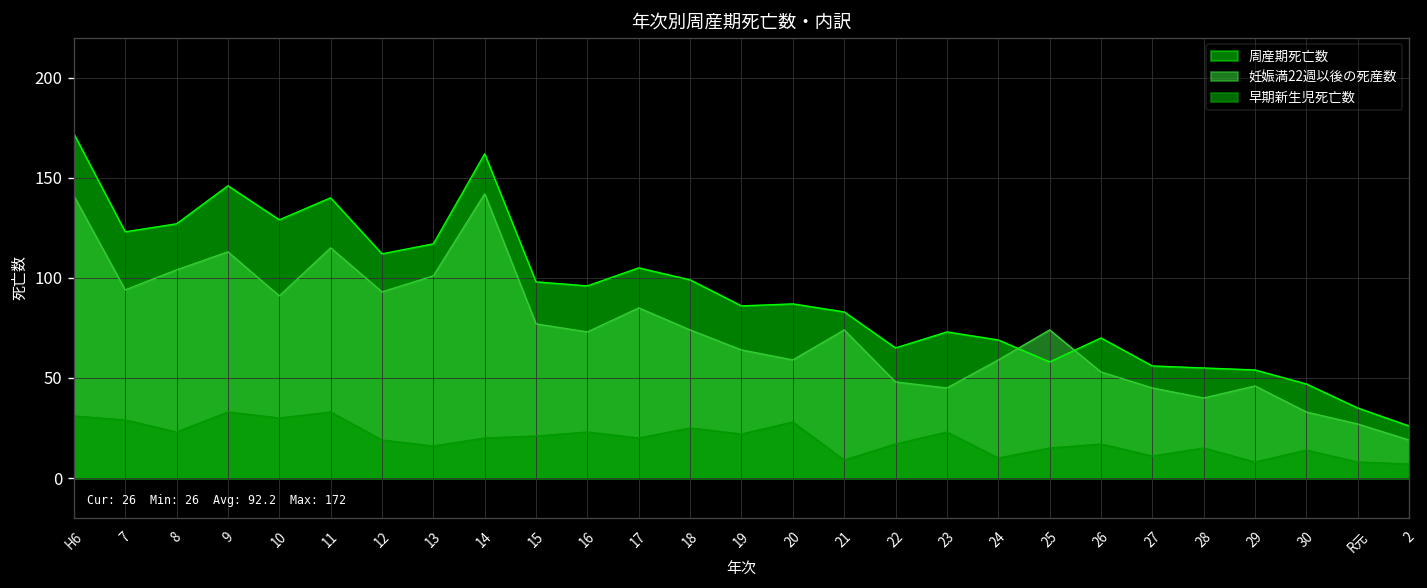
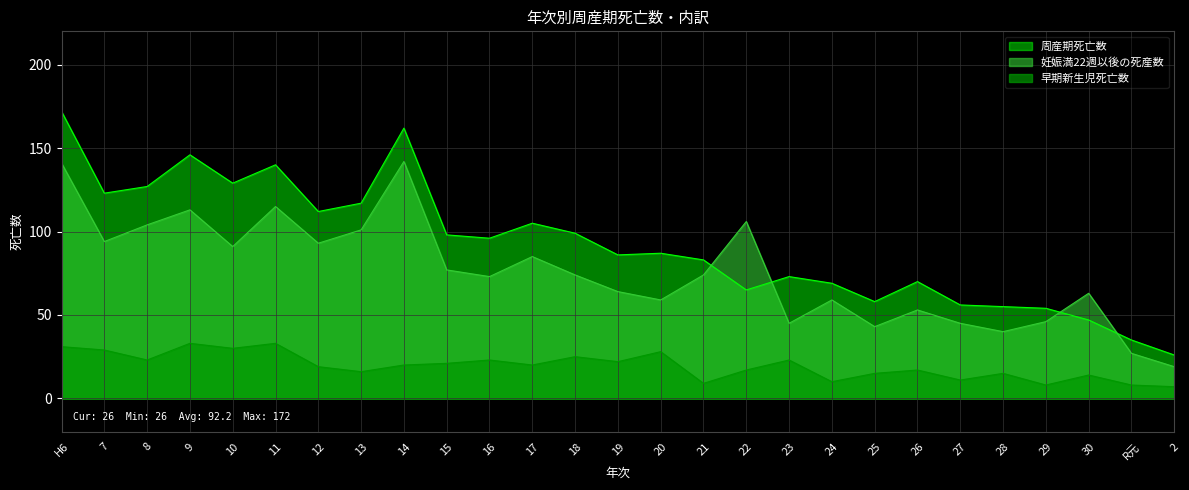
妊娠満22週以後の死産数, 22: 48 -> 106
妊娠満22週以後の死産数, 25: 74 -> 43
妊娠満22週以後の死産数, 30: 33 -> 63
